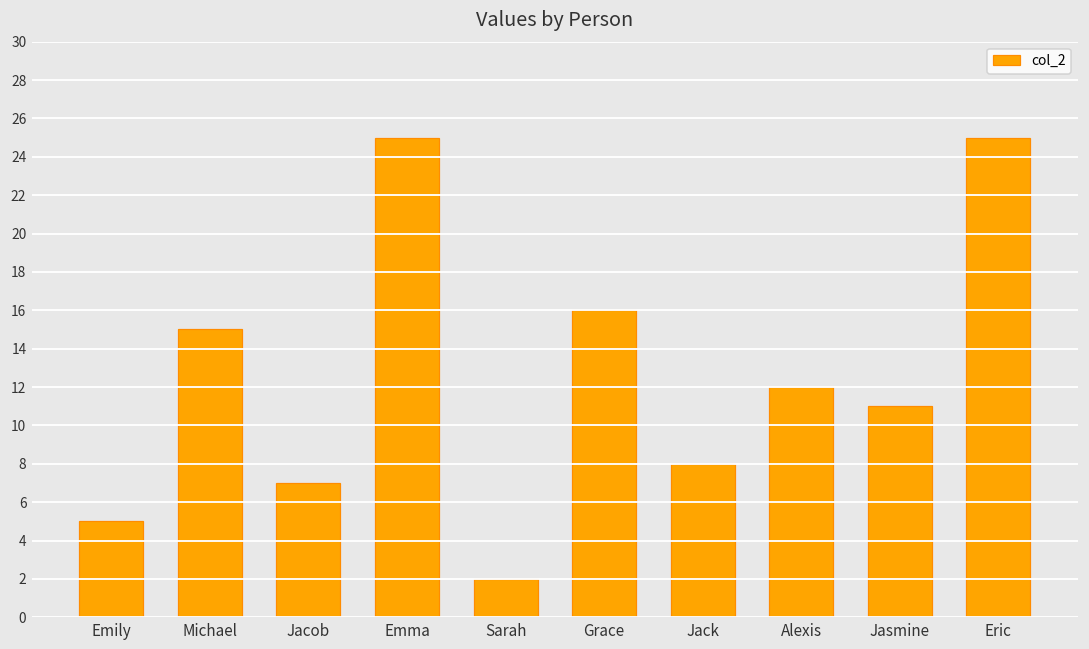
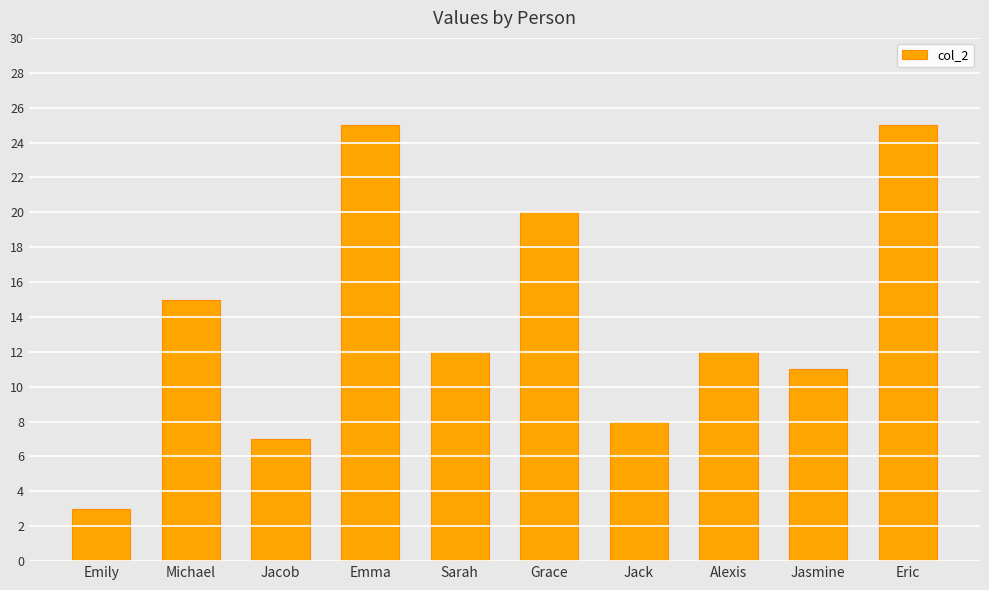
Emily: 5 -> 3
Sarah: 2 -> 12
Grace: 16 -> 20
